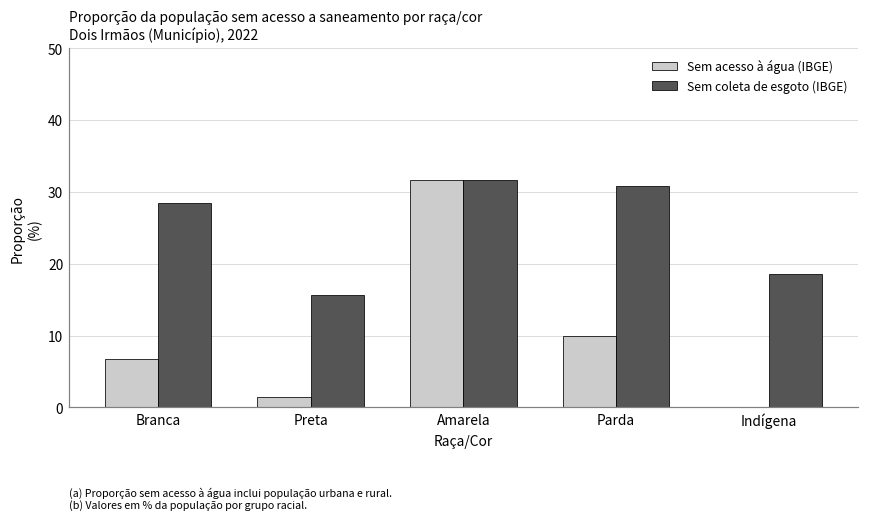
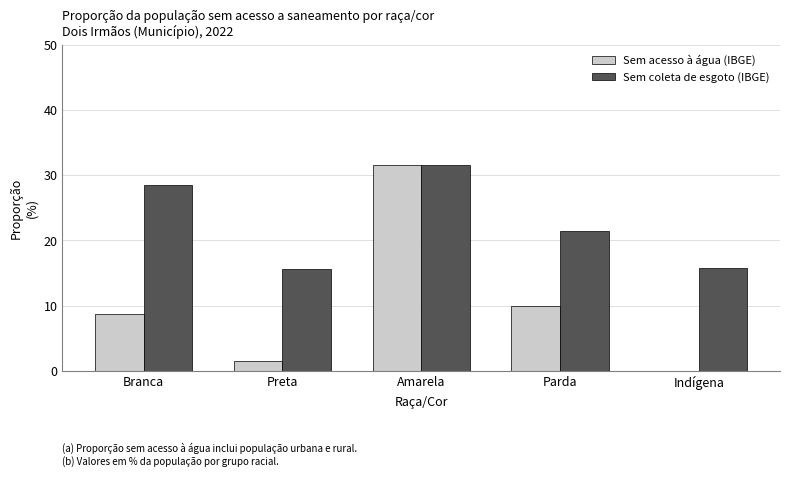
Sem acesso à água (IBGE), Branca: 7 -> 9
Sem coleta de esgoto (IBGE), Parda: 31 -> 21
Sem coleta de esgoto (IBGE), Indígena: 19 -> 16
